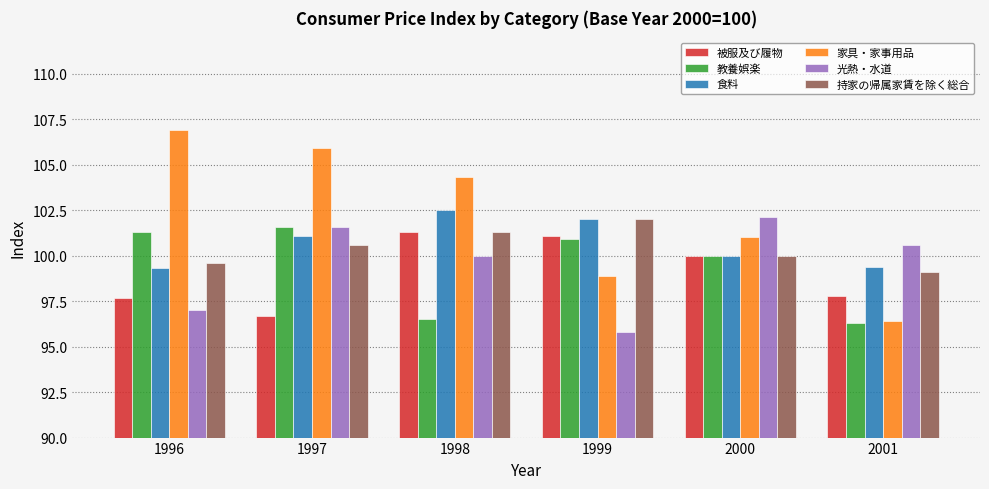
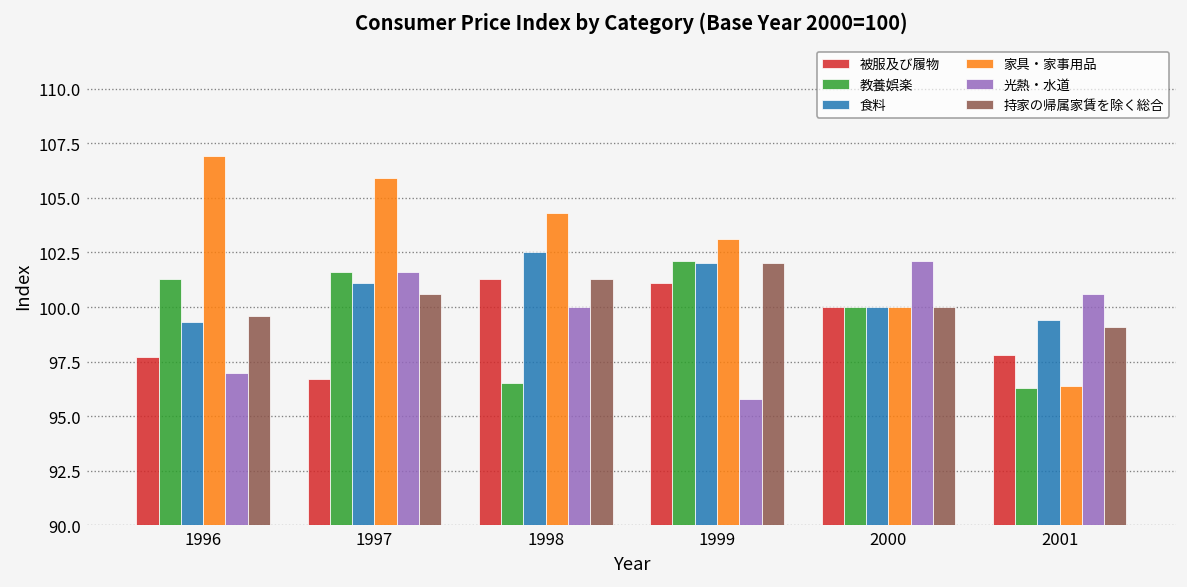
教養娯楽, 1999: 100.9 -> 102.1
家具・家事用品, 1999: 98.9 -> 103.1
家具・家事用品, 2000: 101 -> 100
